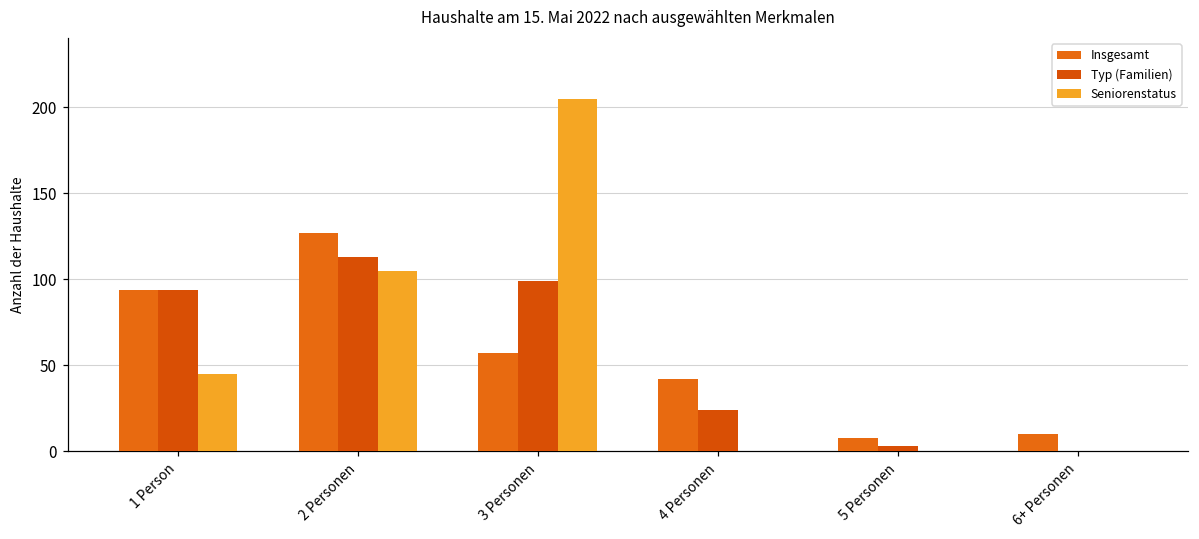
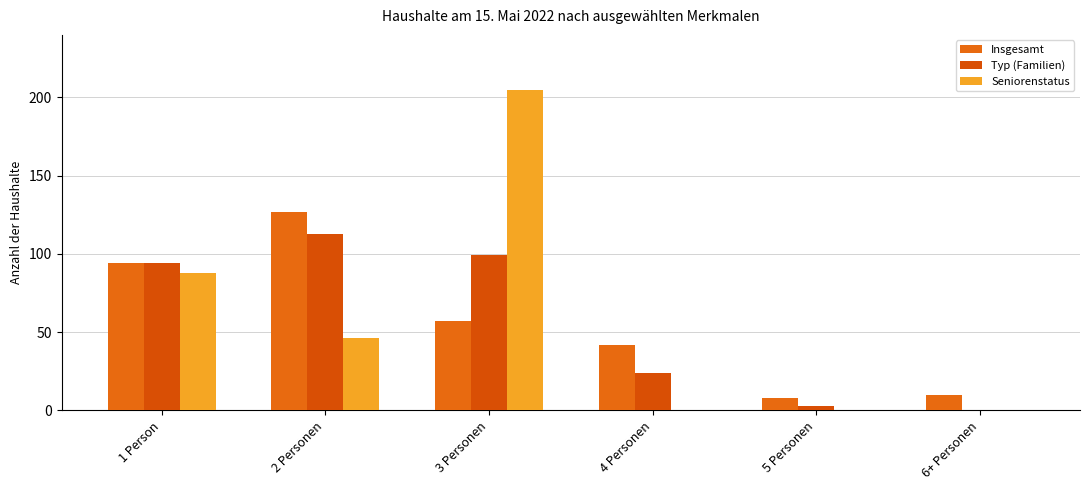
Seniorenstatus, 1 Person: 45 -> 88
Seniorenstatus, 2 Personen: 105 -> 46
